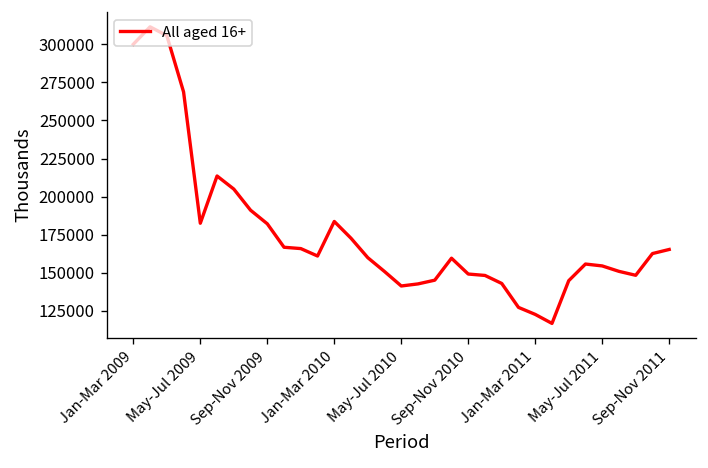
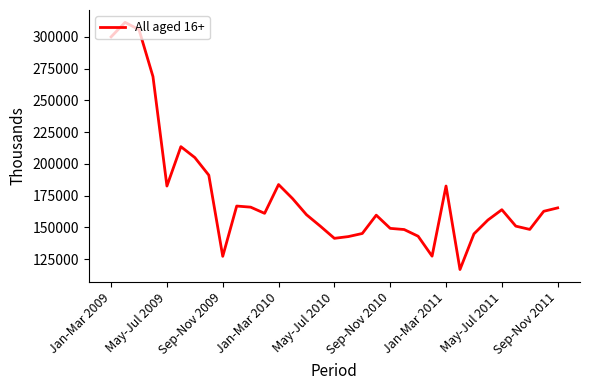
Sep-Nov 2009: 182000 -> 127000
Jan-Mar 2011: 123000 -> 183000
May-Jul 2011: 154000 -> 164000
